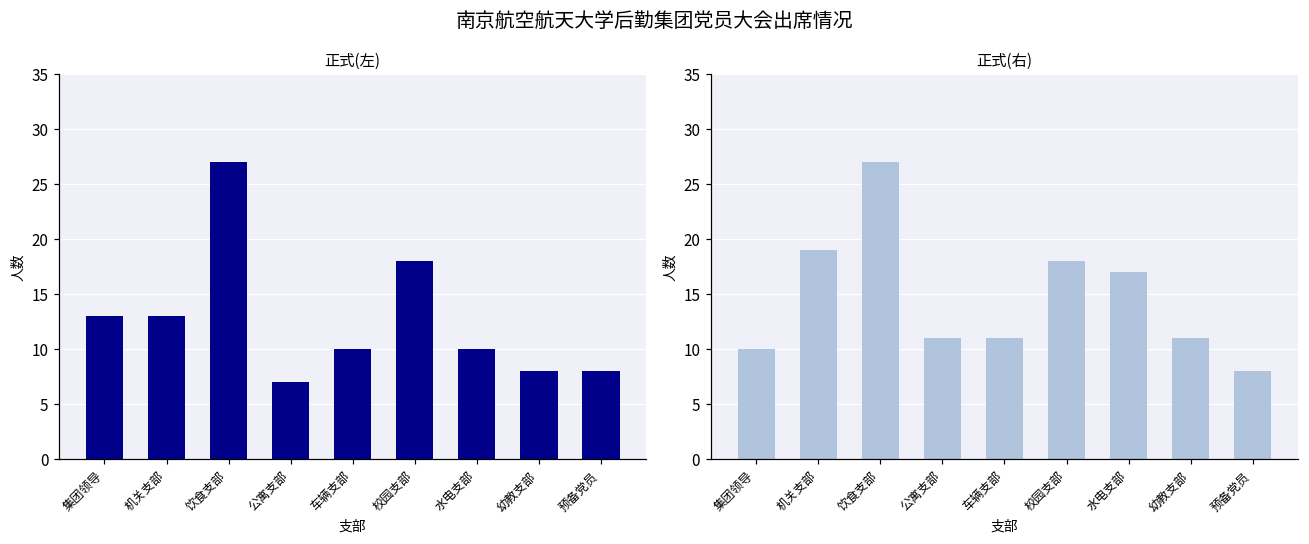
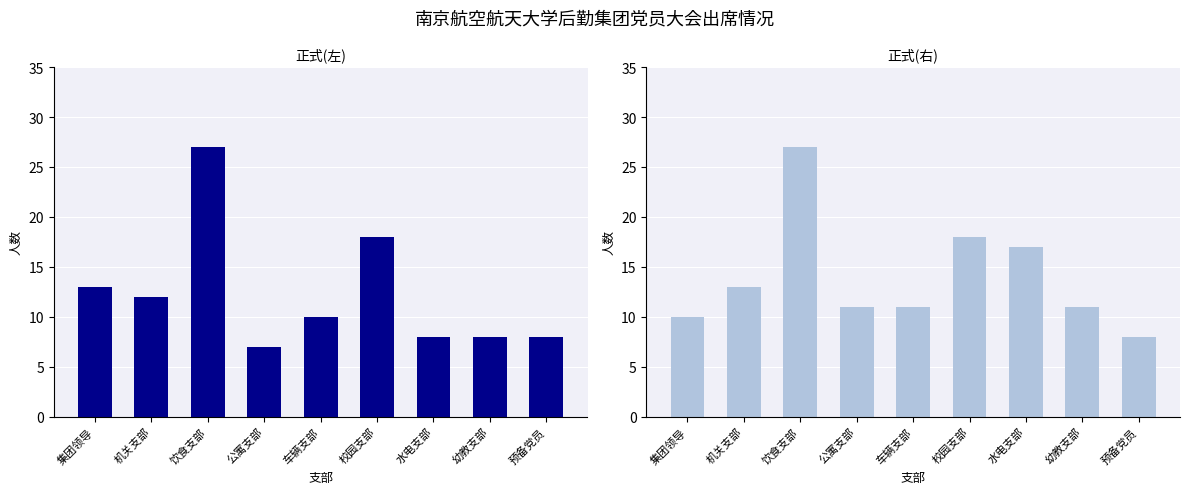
正式(左), 机关支部: 13 -> 12
正式(左), 水电支部: 10 -> 8
正式(右), 机关支部: 19 -> 13
